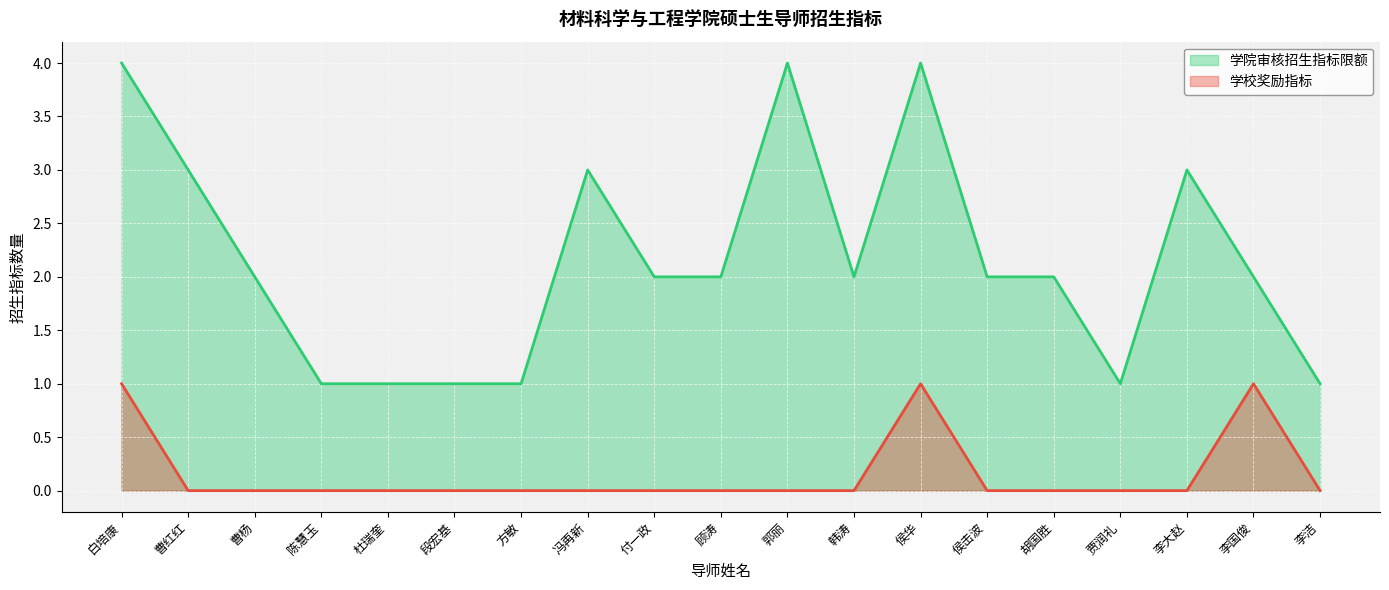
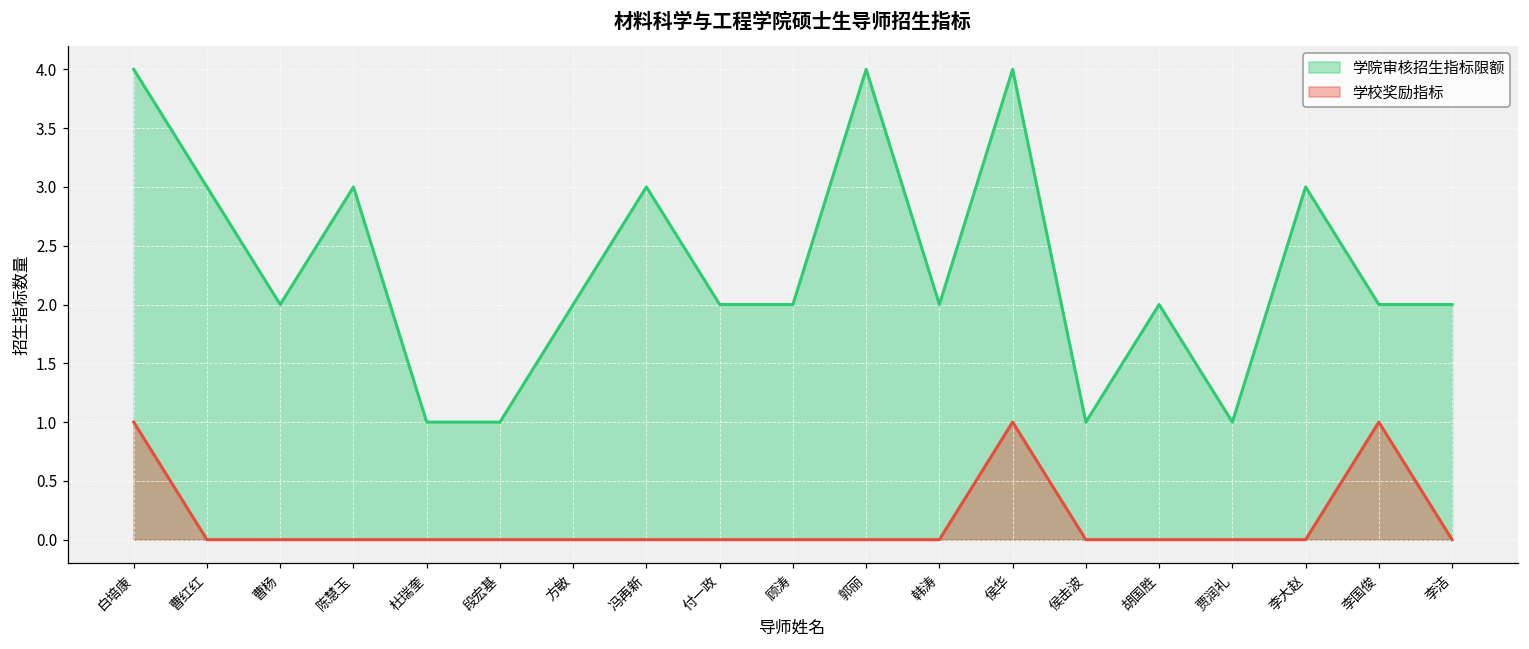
学院审核招生指标限额, 陈慧玉: 1 -> 3
学院审核招生指标限额, 方敏: 1 -> 2
学院审核招生指标限额, 侯击波: 2 -> 1
学院审核招生指标限额, 李洁: 1 -> 2
